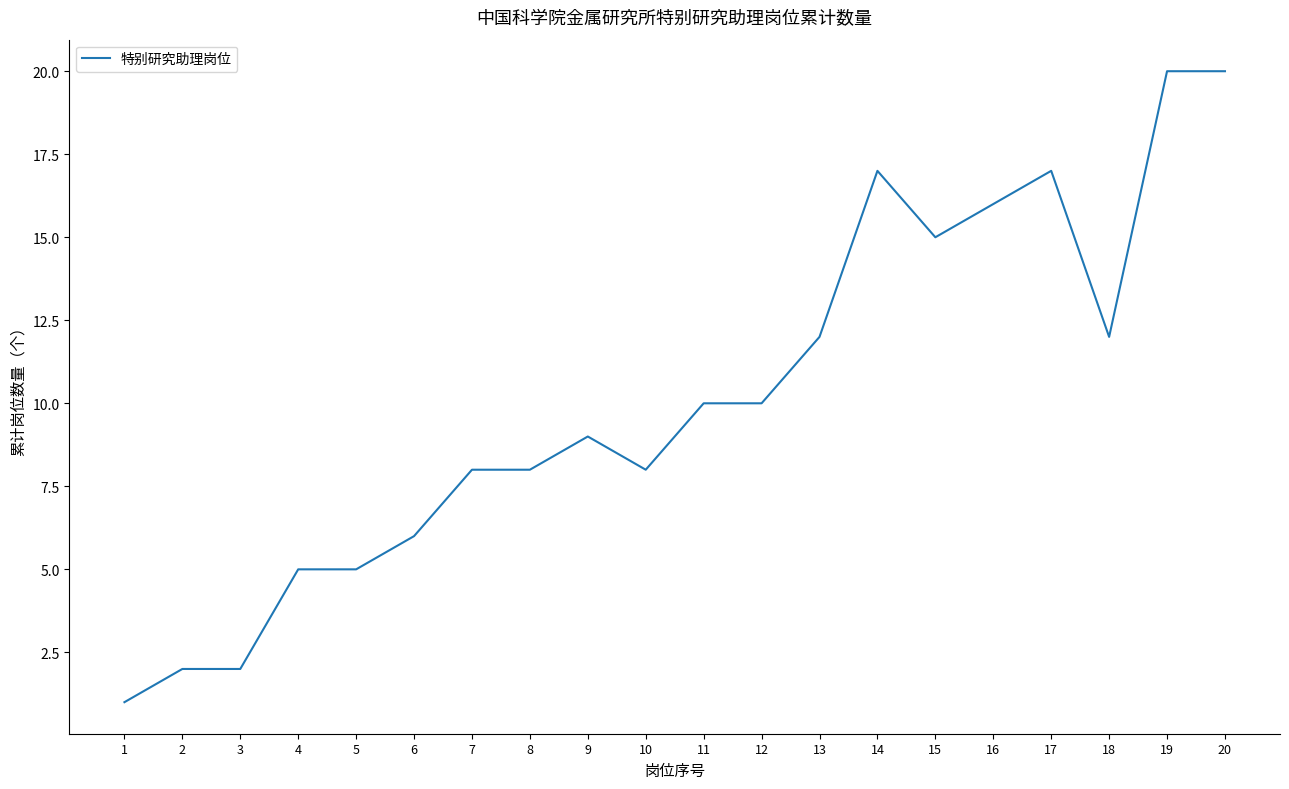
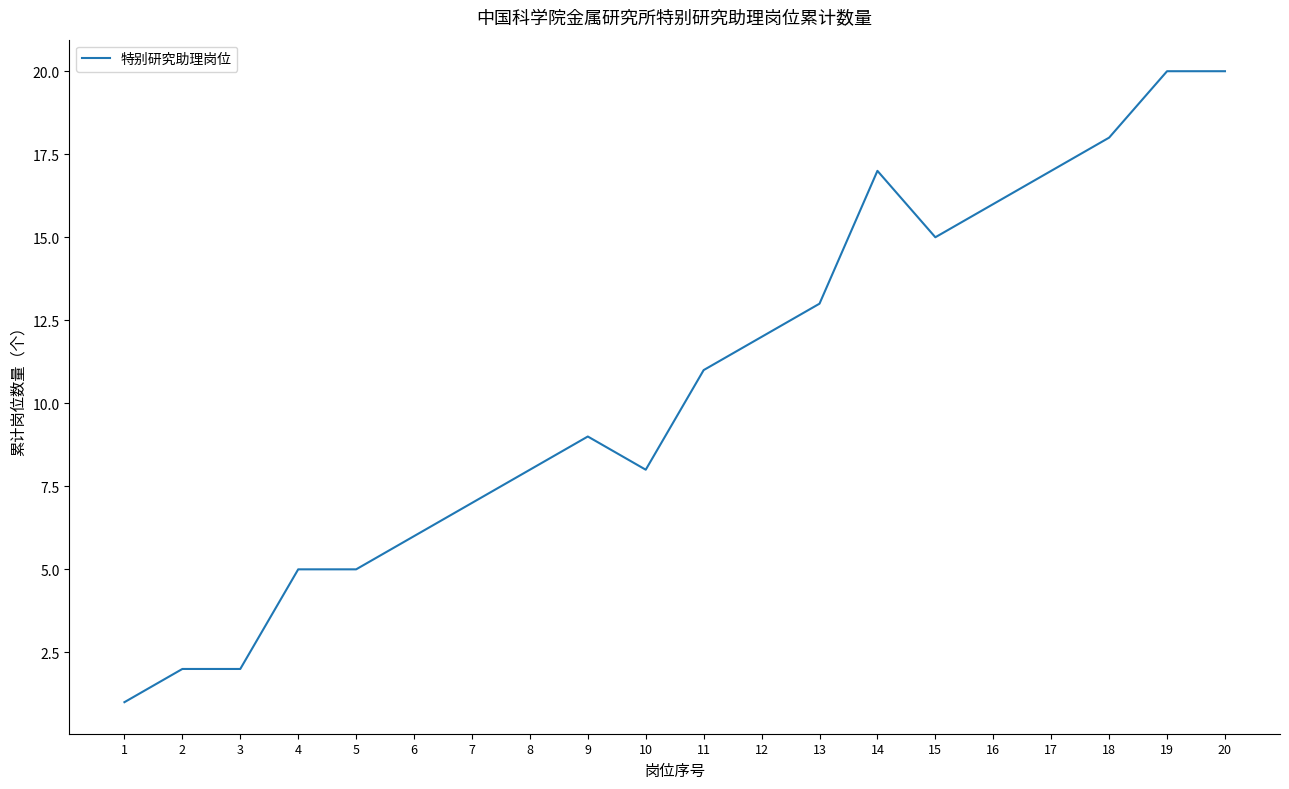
7: 8 -> 7
11: 10 -> 11
12: 10 -> 12
13: 12 -> 13
18: 12 -> 18
